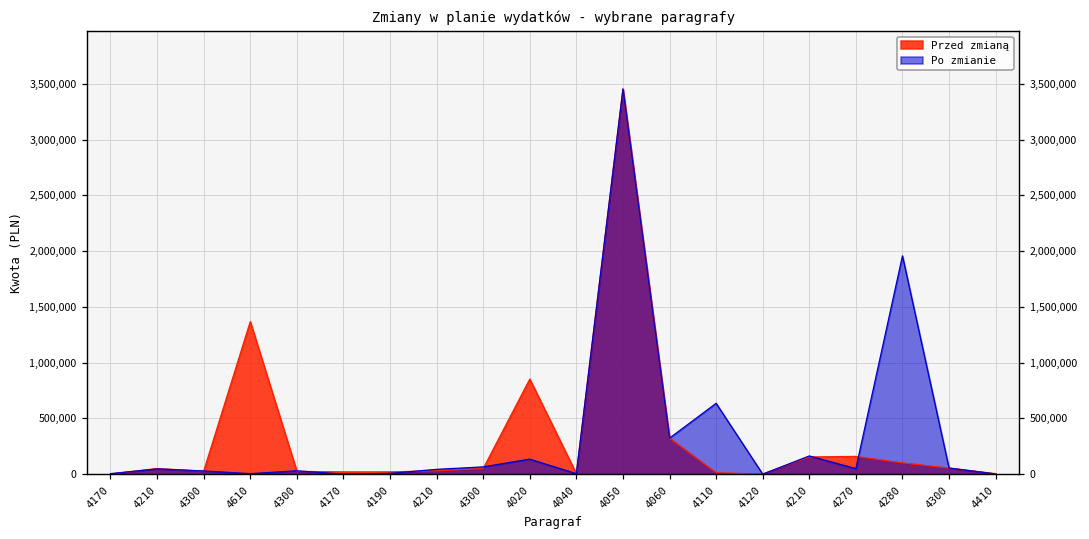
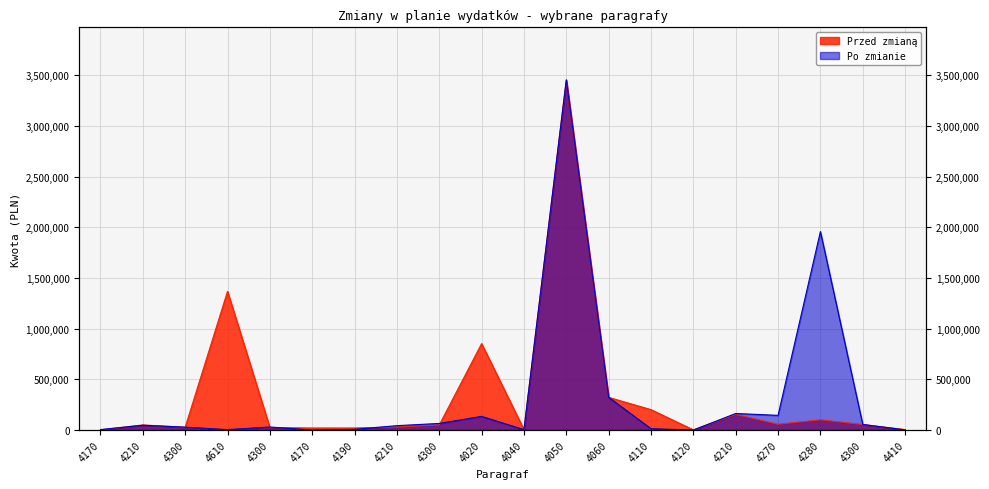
Przed zmianą, 4110: 10,000 -> 200,000
Po zmianie, 4110: 640,000 -> 10,000
Przed zmianą, 4270: 160,000 -> 60,000
Po zmianie, 4270: 50,000 -> 140,000
